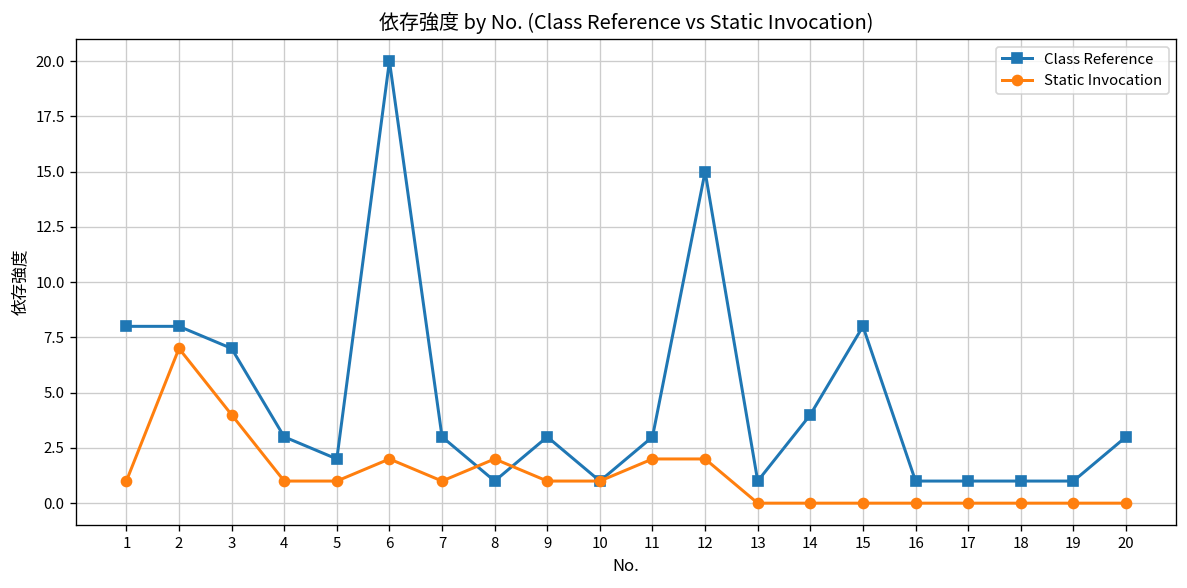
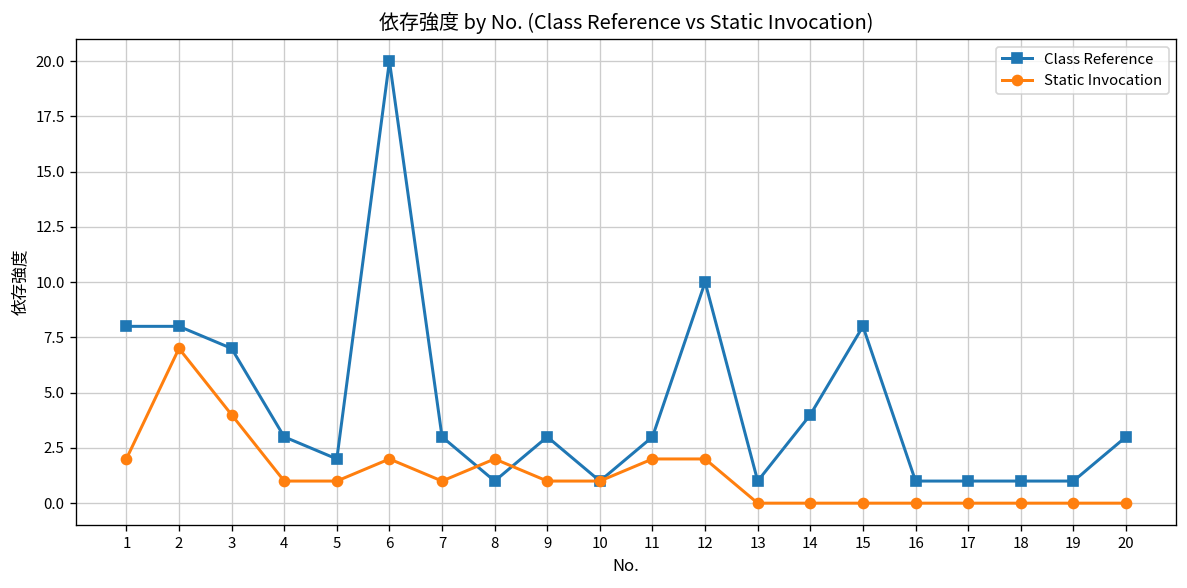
Static Invocation, 1: 1 -> 2
Class Reference, 12: 15 -> 10
